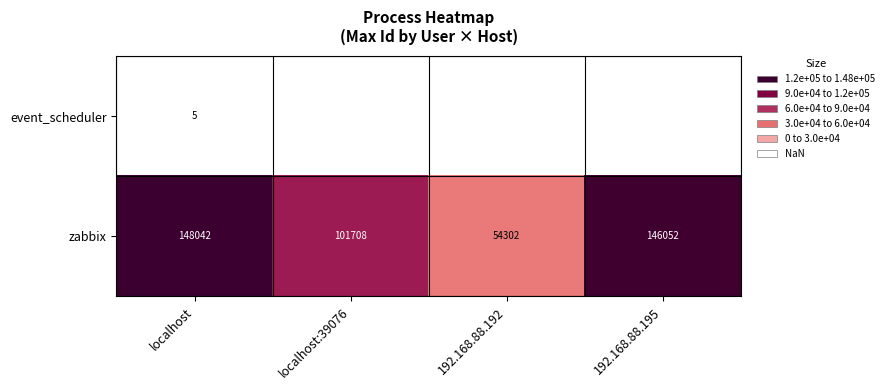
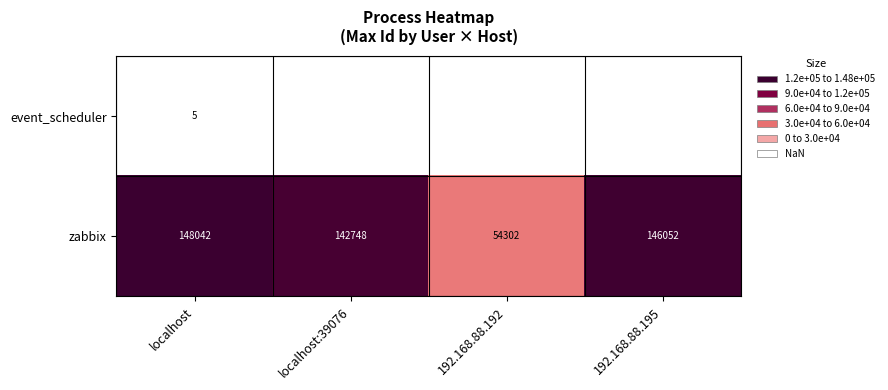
zabbix, localhost:39076: 101708 -> 142748
